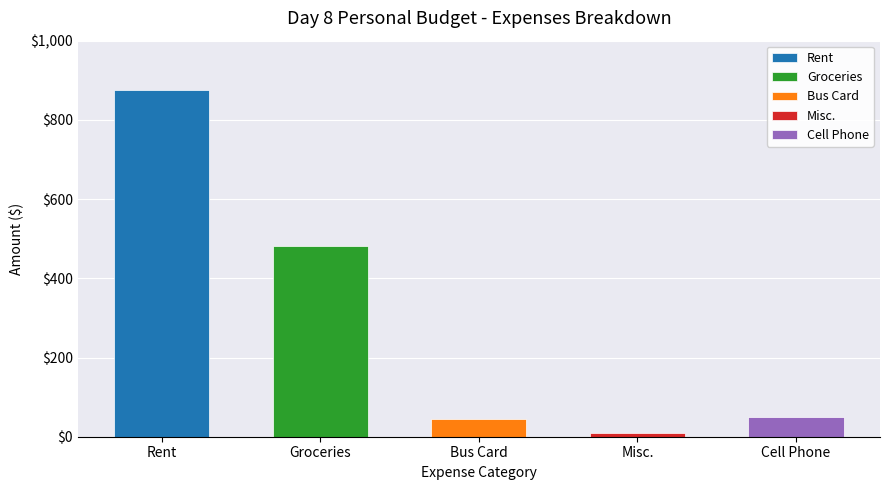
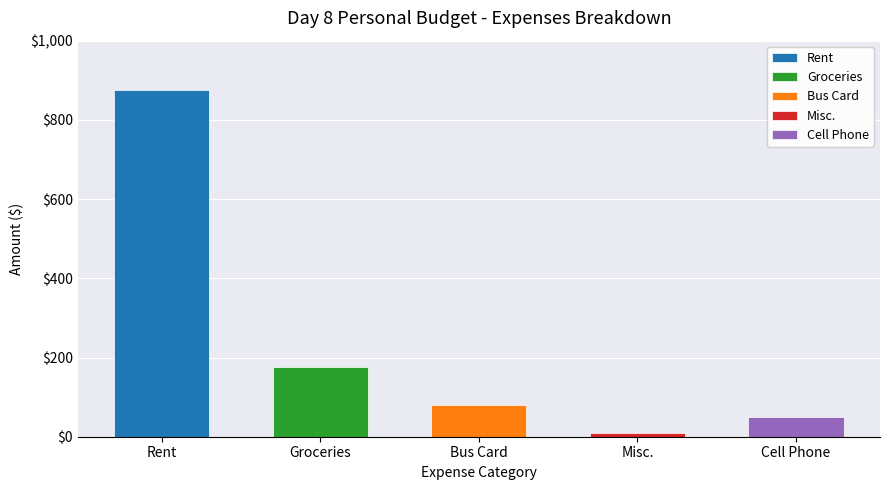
Groceries: $480 -> $180
Bus Card: $50 -> $80
